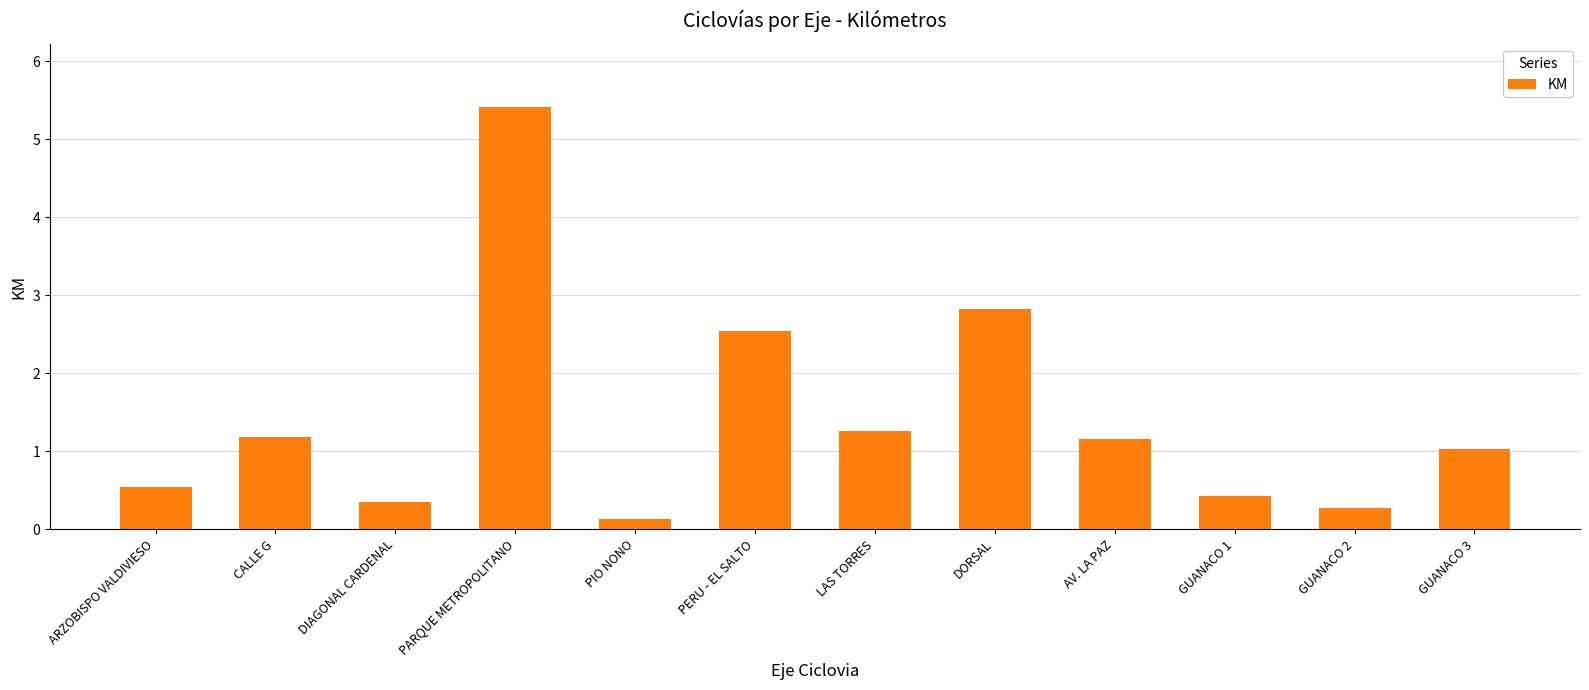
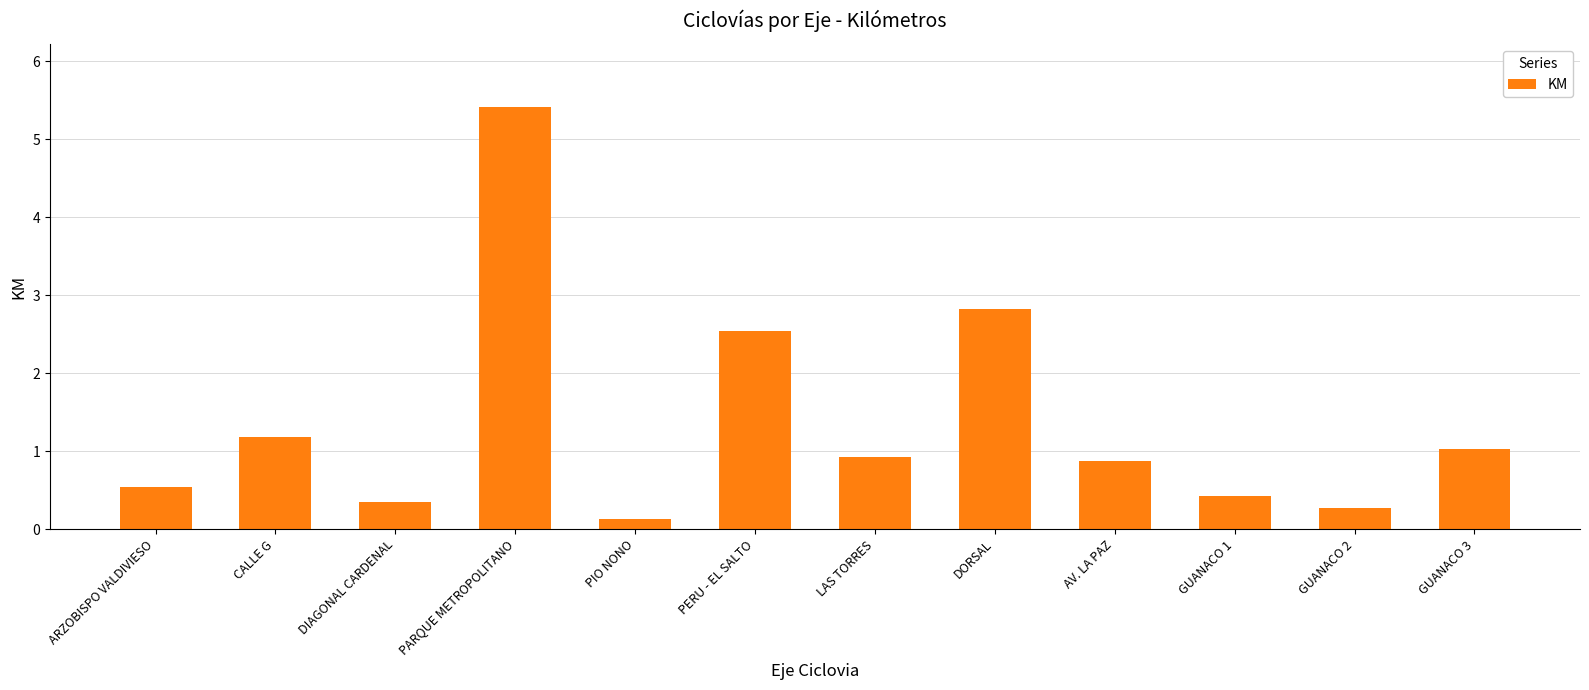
LAS TORRES: 1.3 -> 0.9
AV. LA PAZ: 1.2 -> 0.9
